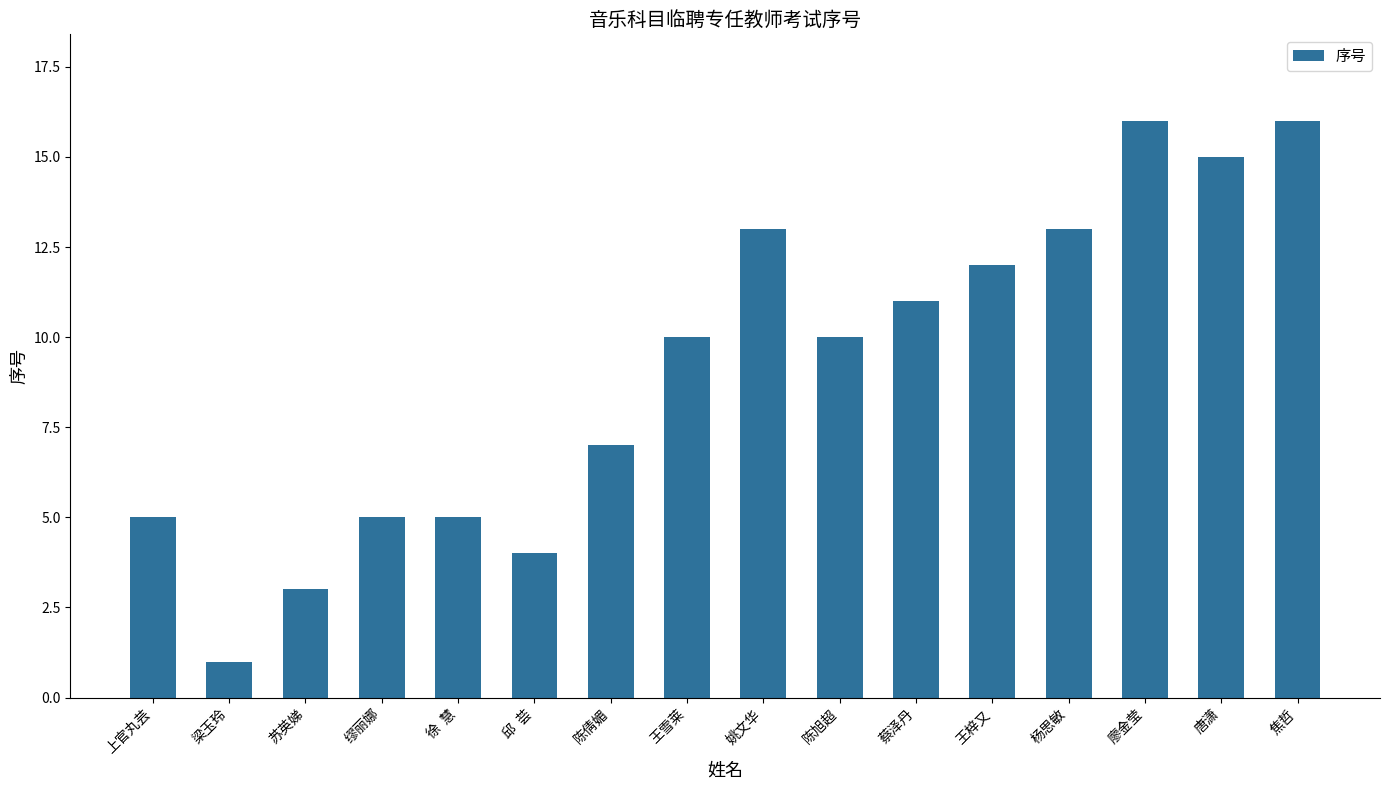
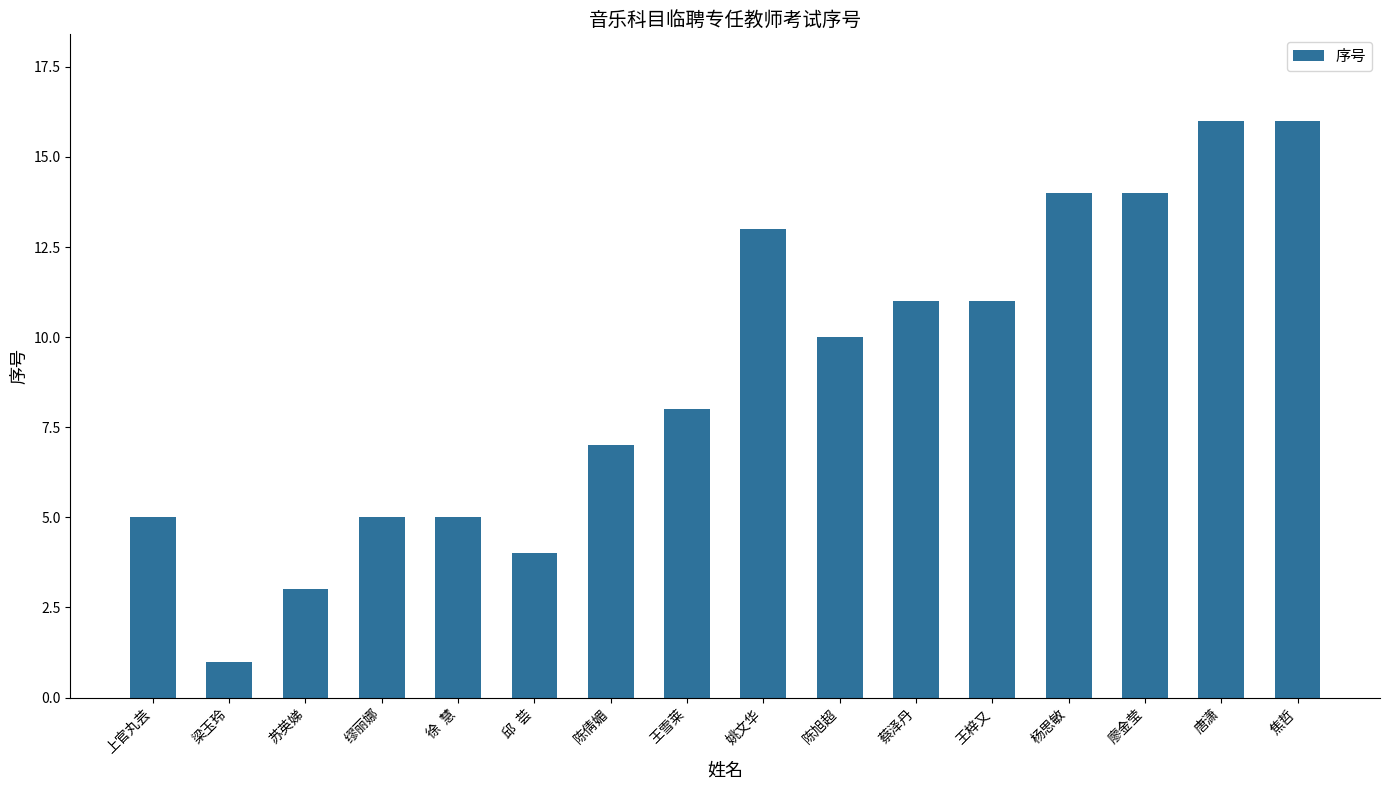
王雪莱: 10 -> 8
王梓又: 12 -> 11
杨思敏: 13 -> 14
廖金莹: 16 -> 14
唐潇: 15 -> 16
